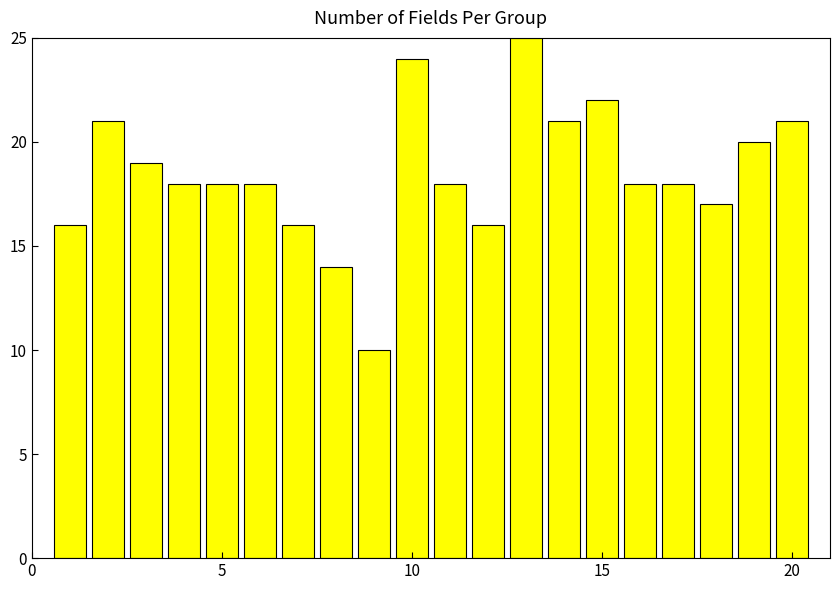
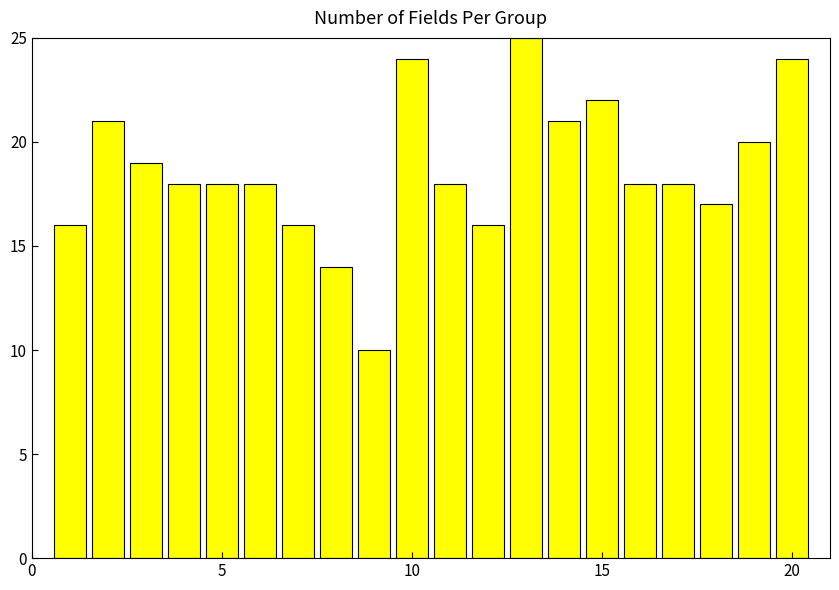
20: 21 -> 24
